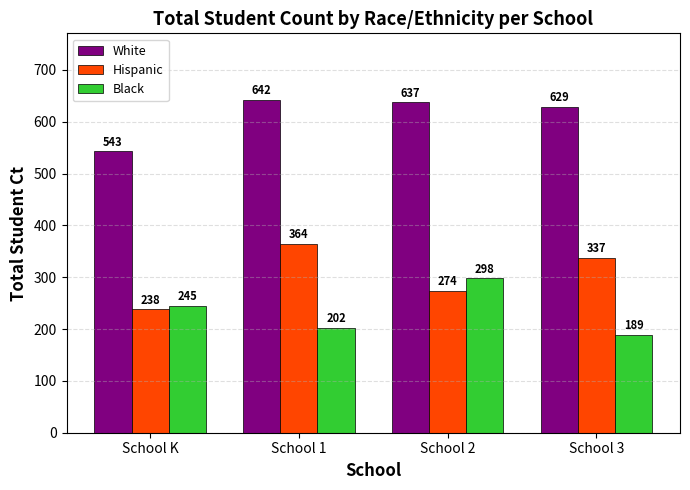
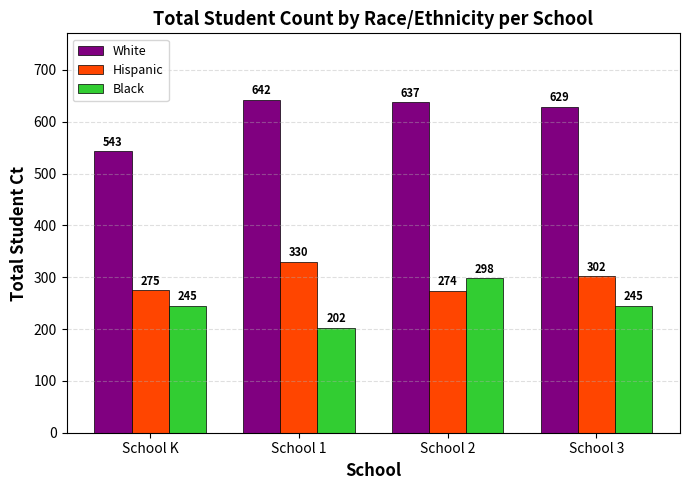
Hispanic, School K: 238 -> 275
Hispanic, School 1: 364 -> 330
Hispanic, School 3: 337 -> 302
Black, School 3: 189 -> 245
